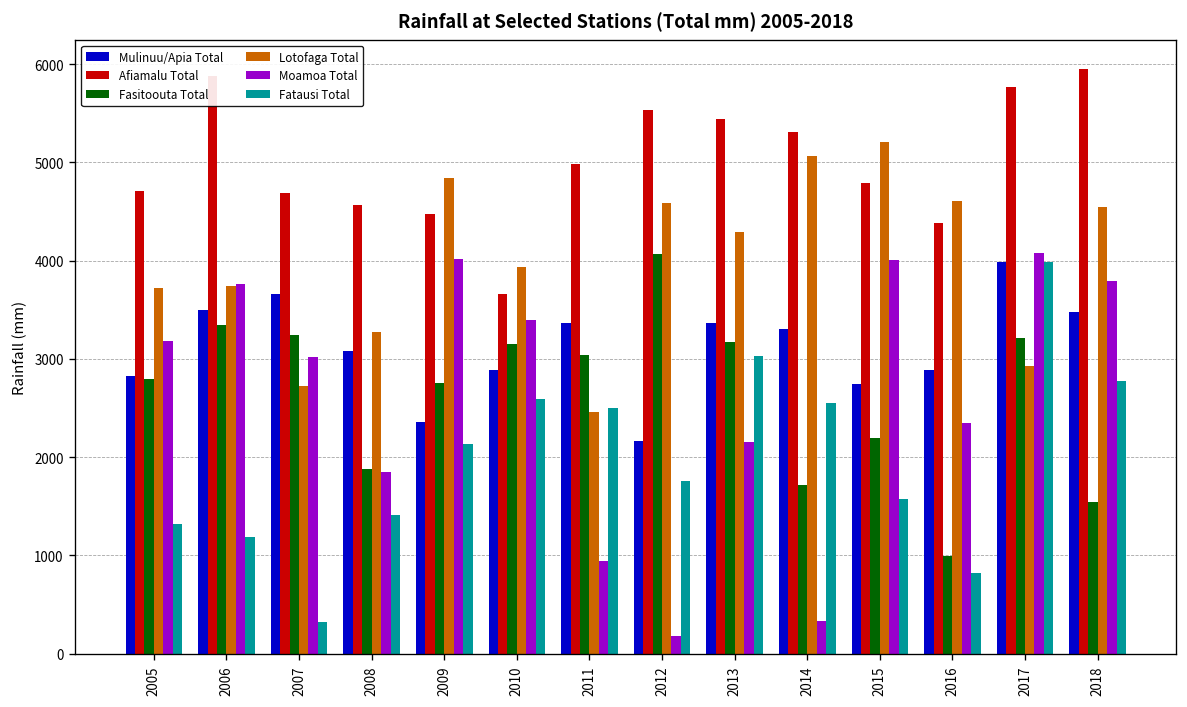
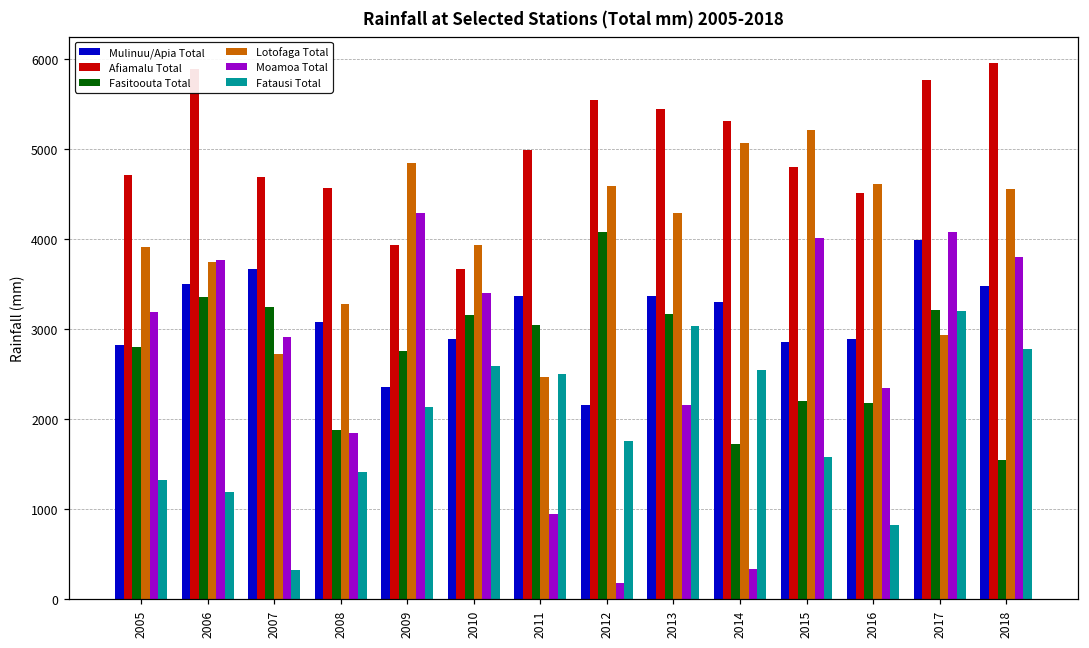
Lotofaga Total, 2005: 3700 -> 3900
Moamoa Total, 2007: 3000 -> 2900
Afiamalu Total, 2009: 4500 -> 3900
Moamoa Total, 2009: 4000 -> 4300
Mulinuu/Apia Total, 2015: 2700 -> 2800
Afiamalu Total, 2016: 4400 -> 4500
Fasitoouta Total, 2016: 1000 -> 2200
Fatausi Total, 2017: 4000 -> 3200
